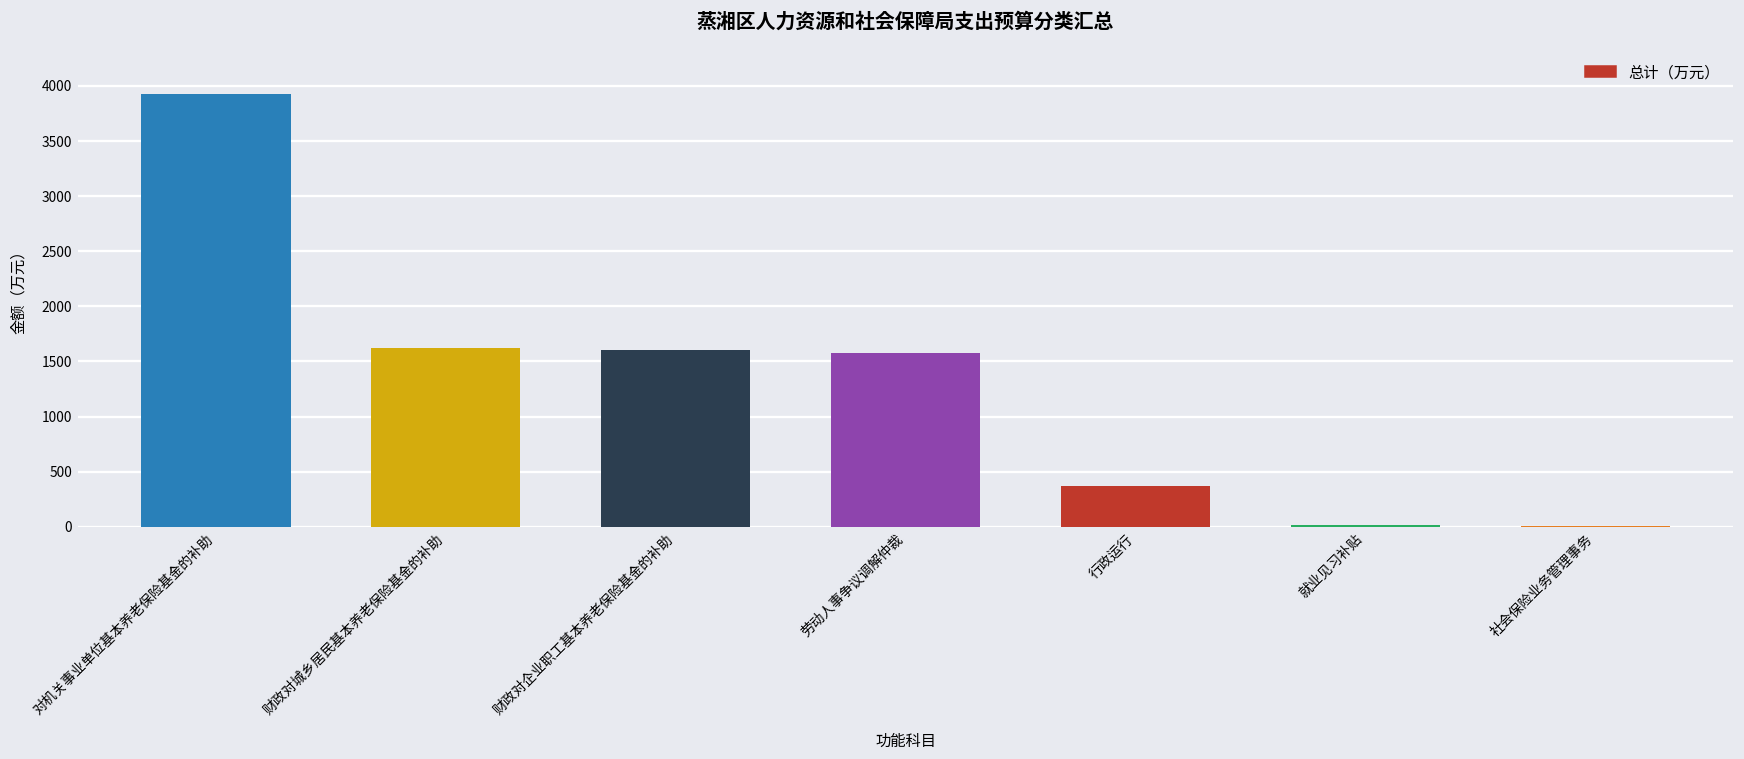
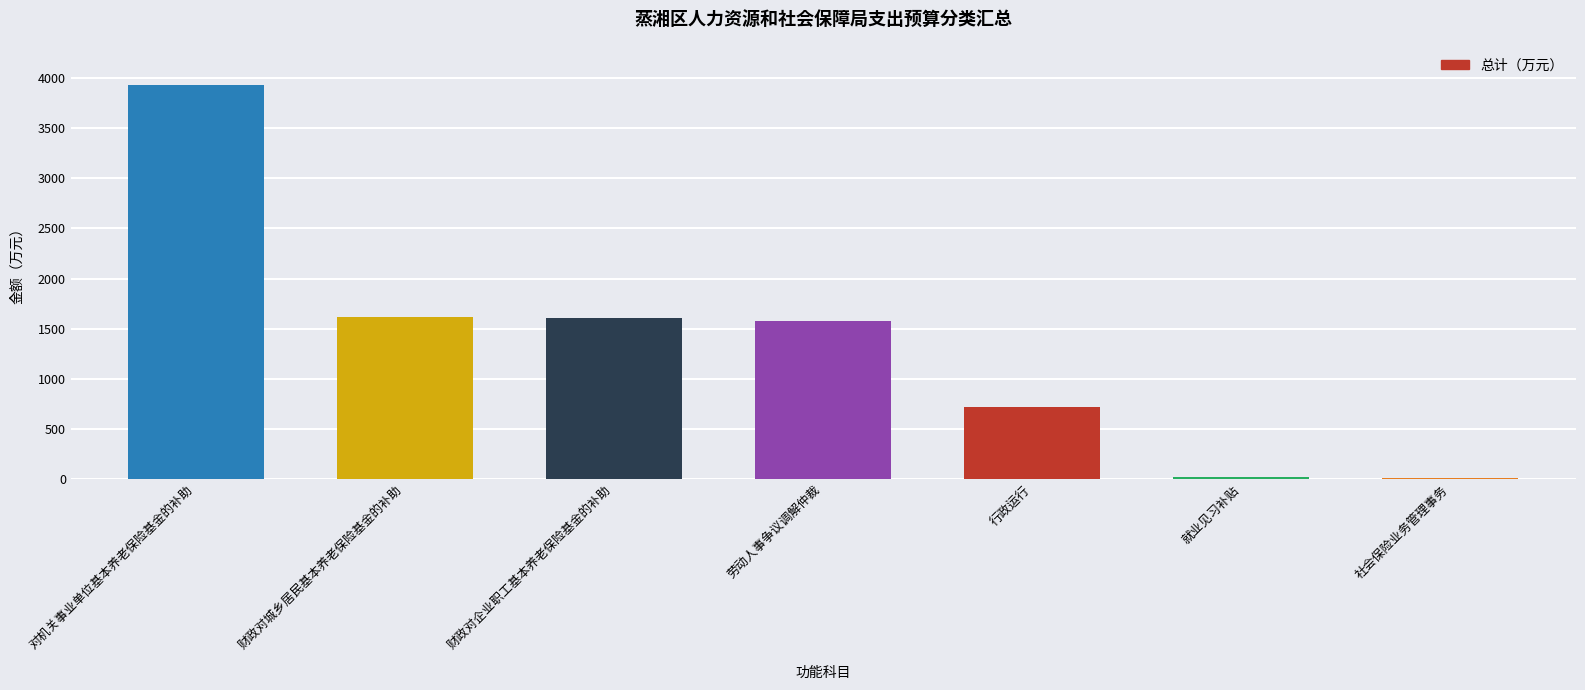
行政运行: 370 -> 720
